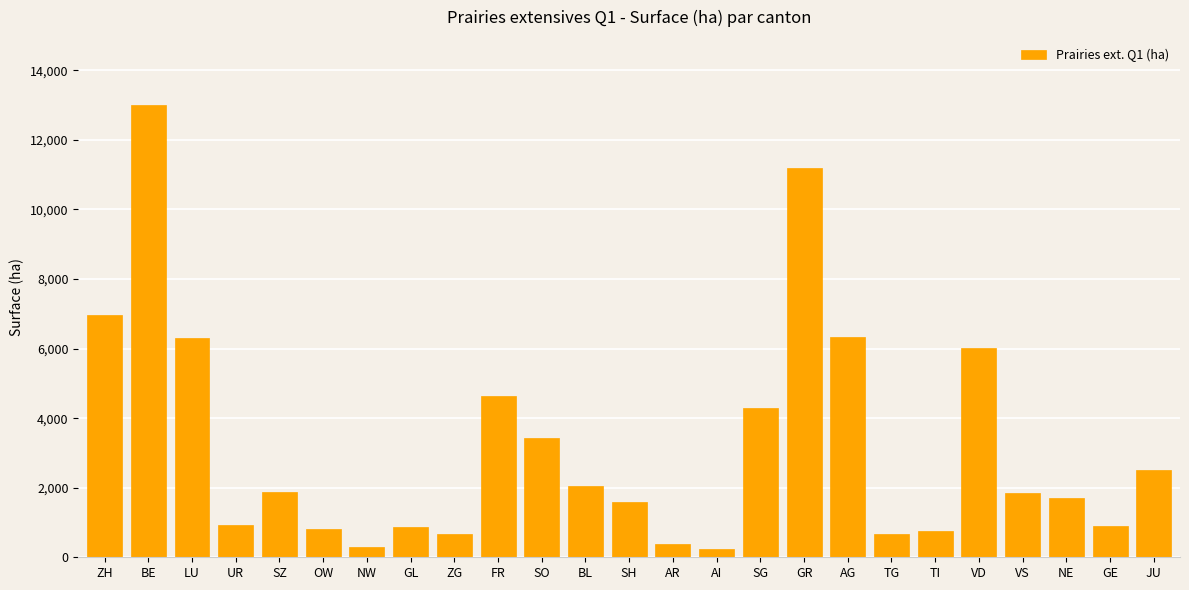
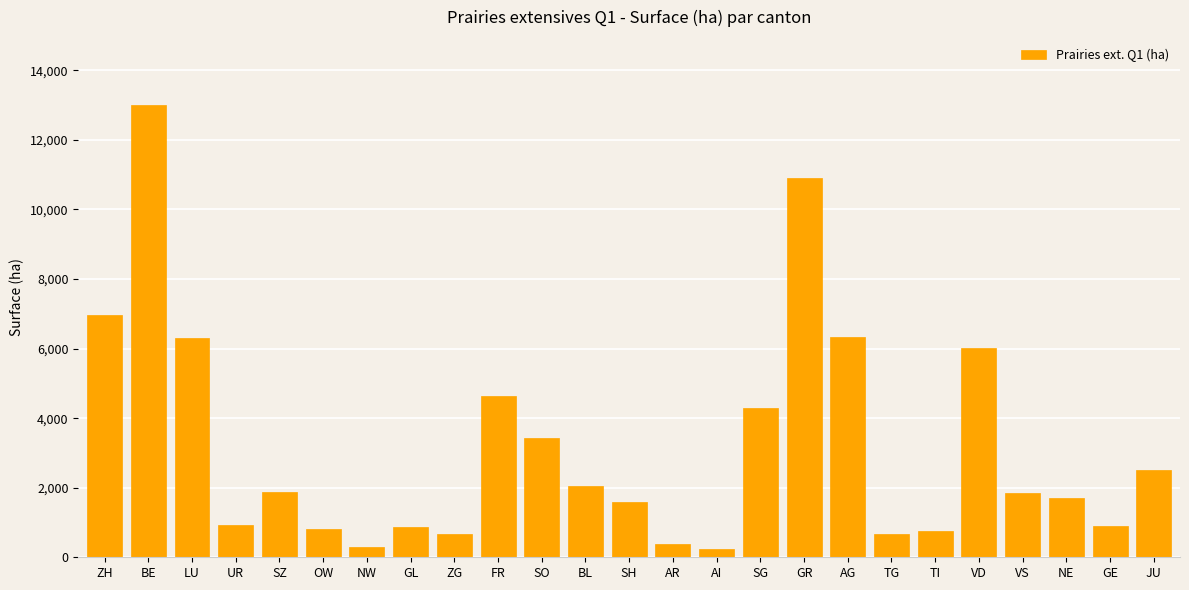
GR: 11,200 -> 10,900
